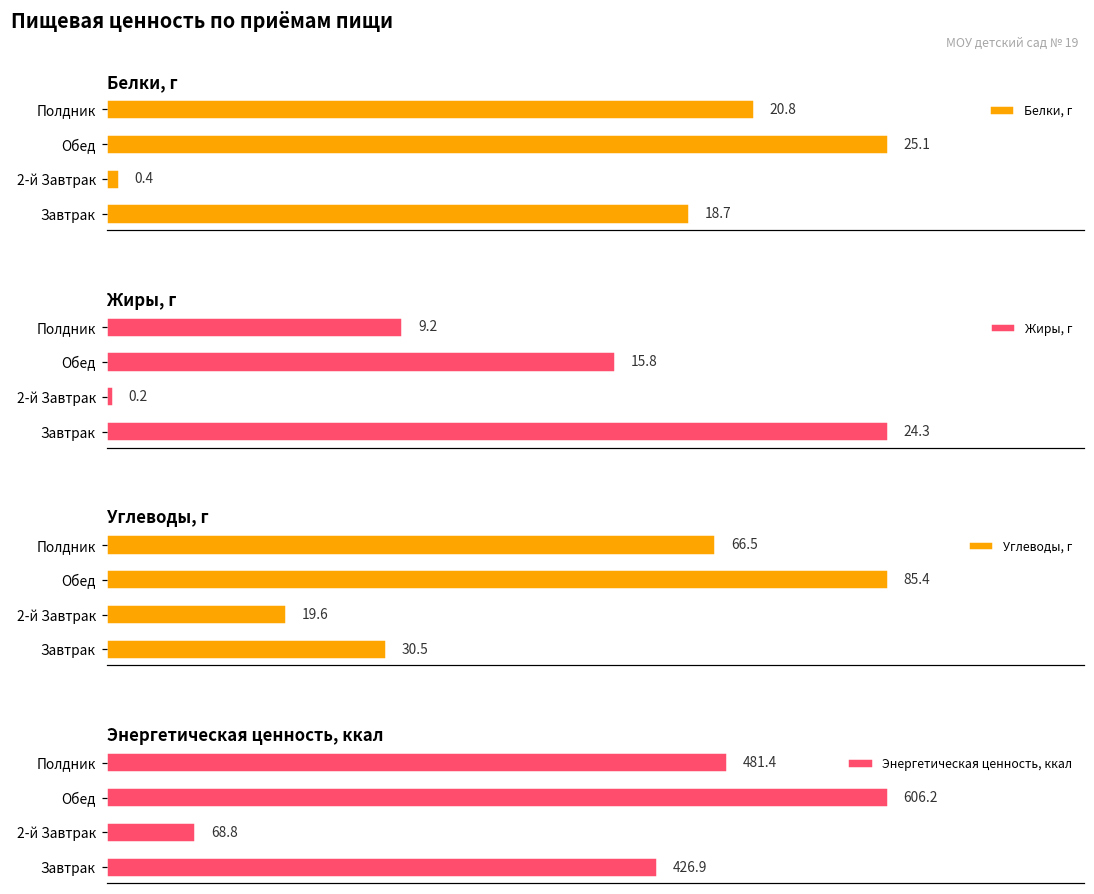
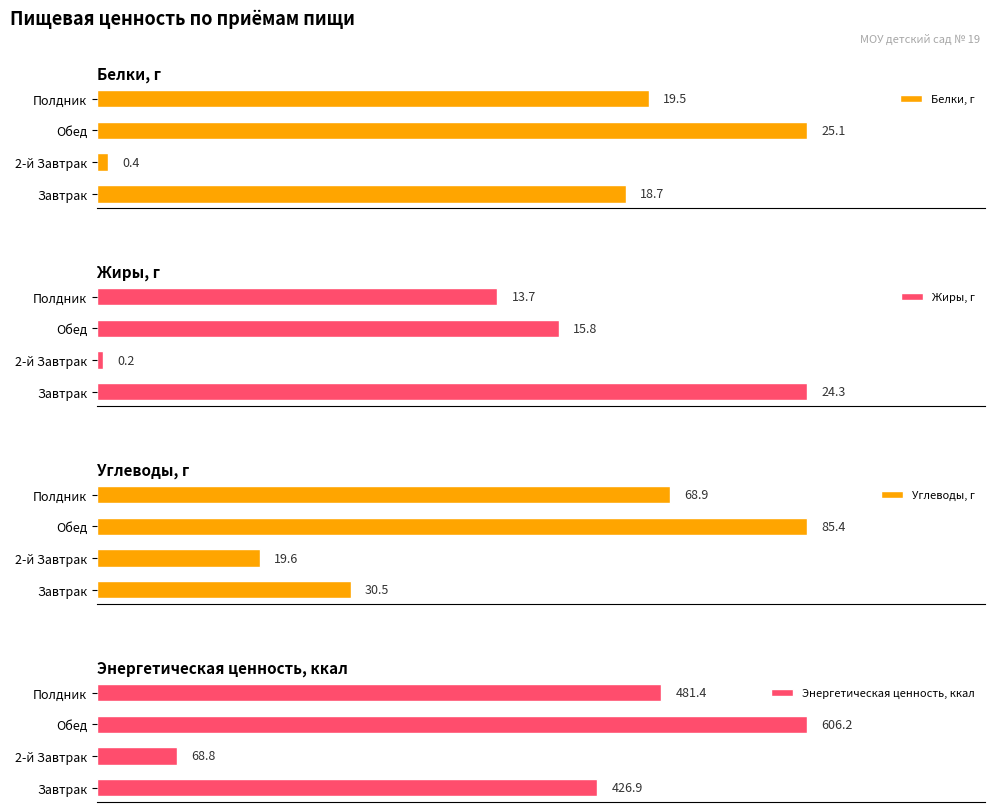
Белки, г, Полдник: 20.8 -> 19.5
Жиры, г, Полдник: 9.2 -> 13.7
Углеводы, г, Полдник: 66.5 -> 68.9
